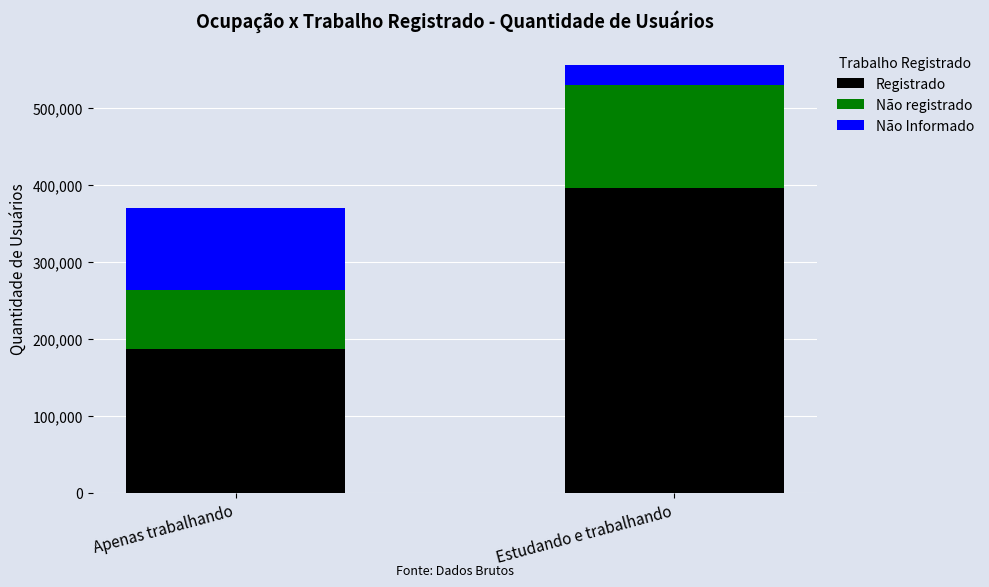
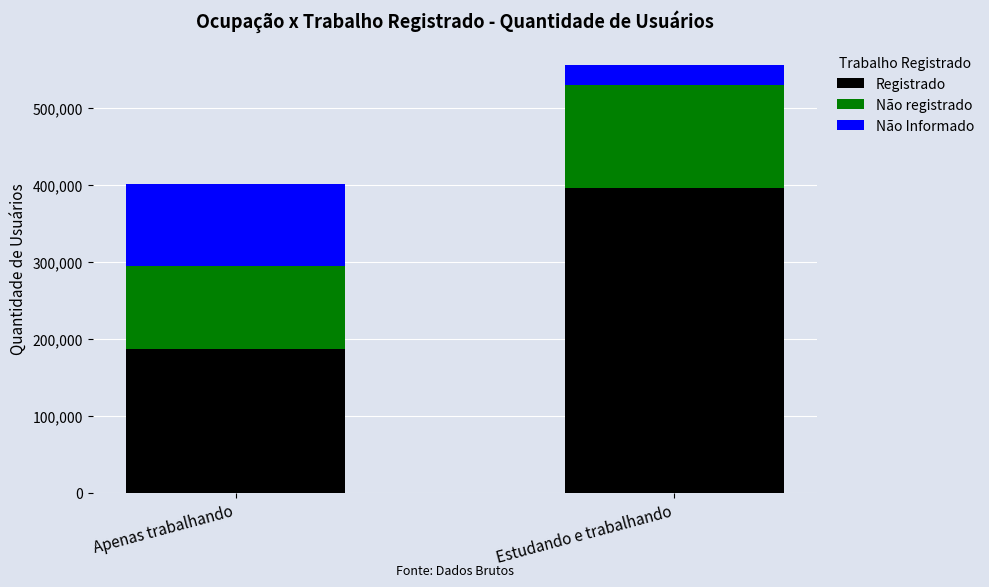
Não registrado, Apenas trabalhando: 80,000 -> 110,000
